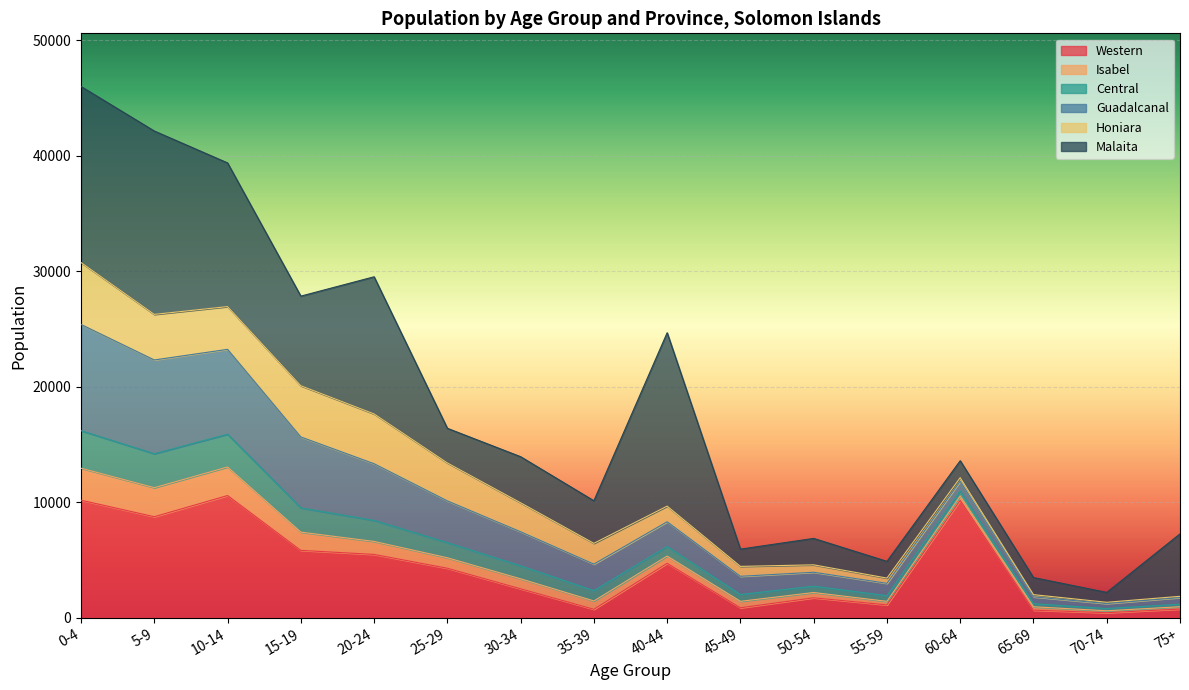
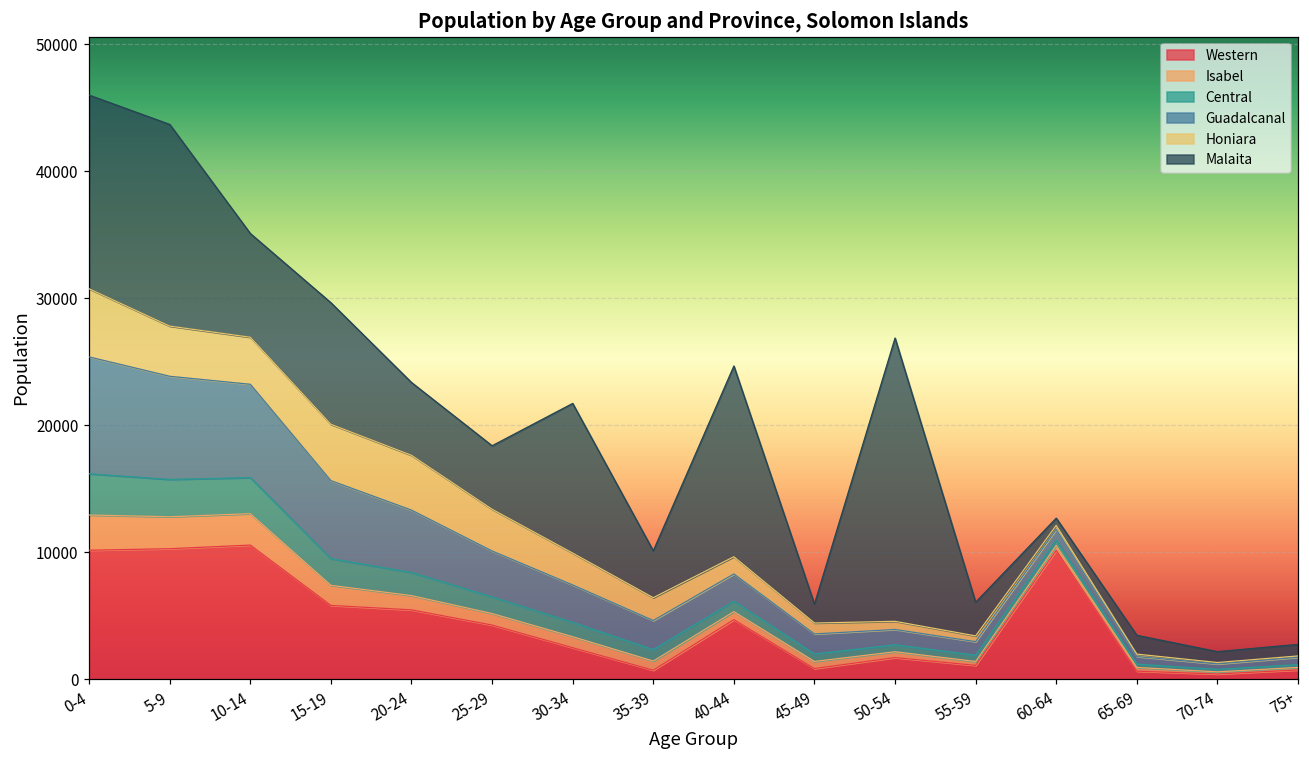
Western, 5-9: 8700 -> 10300
Malaita, 10-14: 12400 -> 8200
Malaita, 15-19: 7800 -> 9600
Malaita, 20-24: 11900 -> 5700
Malaita, 25-29: 3000 -> 5000
Malaita, 30-34: 4000 -> 11800
Malaita, 50-54: 2300 -> 22300
Malaita, 55-59: 1400 -> 2600
Malaita, 60-64: 1500 -> 600
Malaita, 75+: 5400 -> 900
